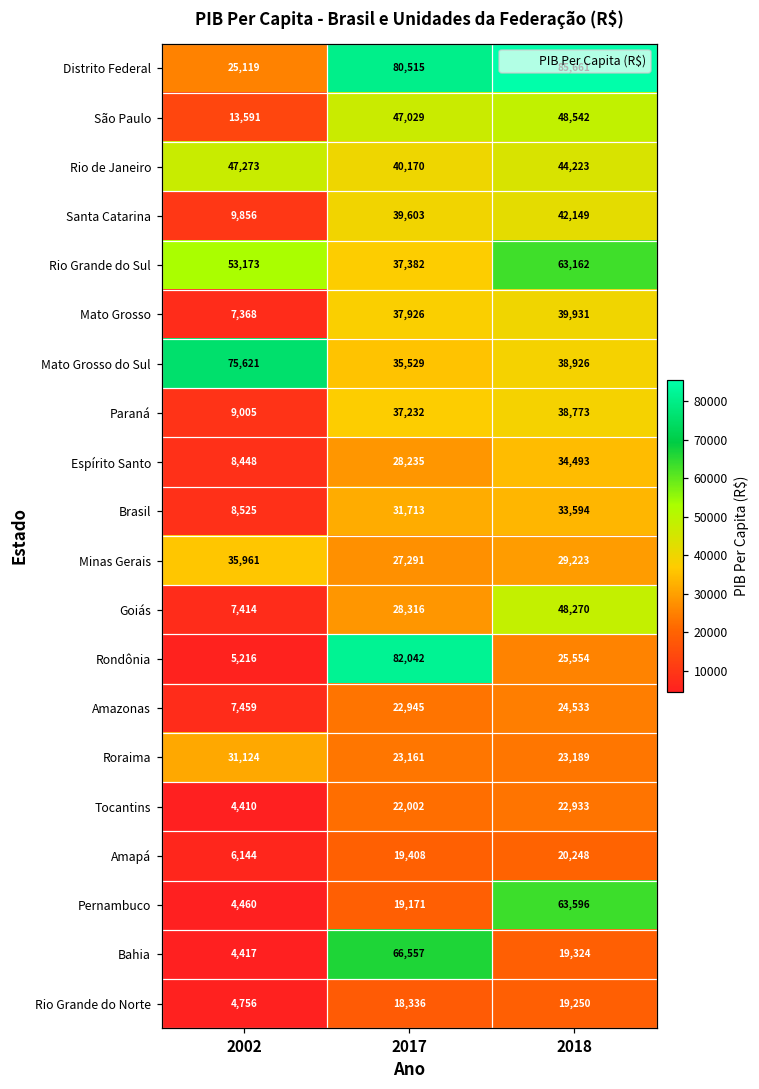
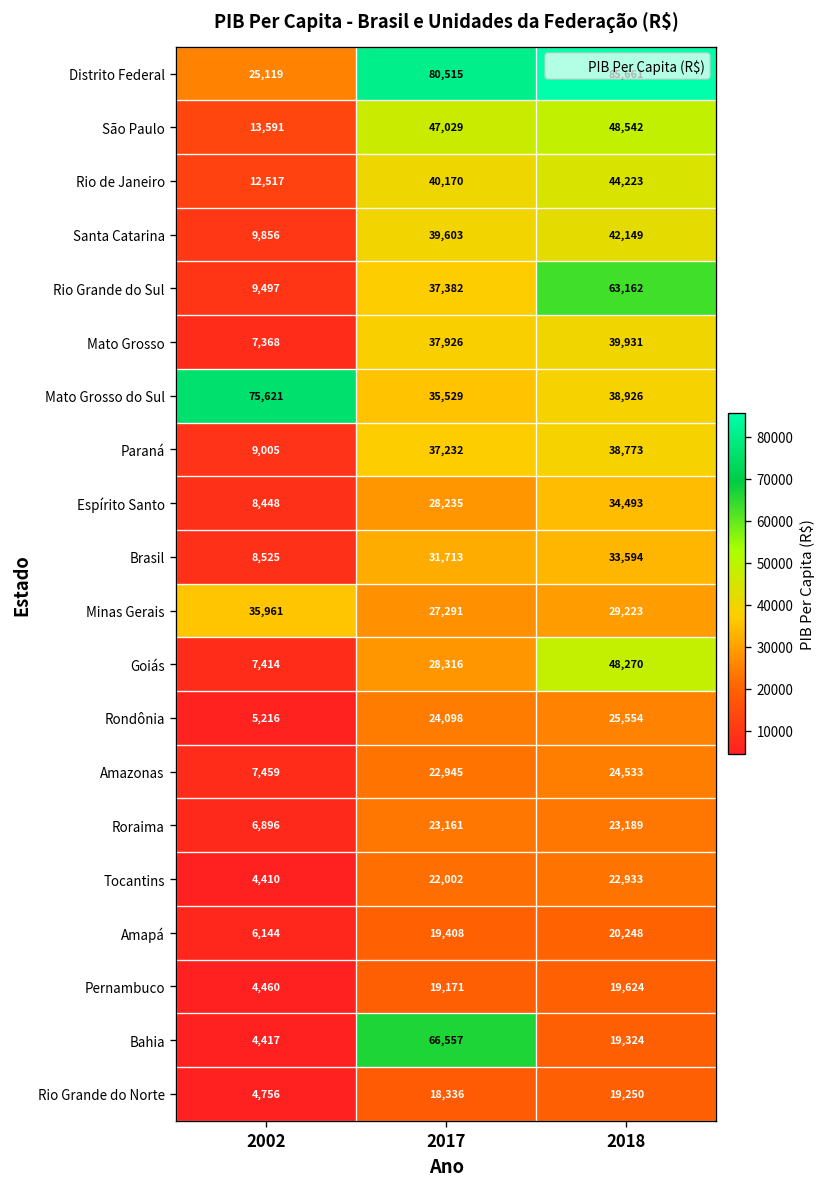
Rio de Janeiro, 2002: 47,273 -> 12,517
Rio Grande do Sul, 2002: 53,173 -> 9,497
Rondônia, 2017: 82,042 -> 24,098
Roraima, 2002: 31,124 -> 6,896
Pernambuco, 2018: 63,596 -> 19,624
